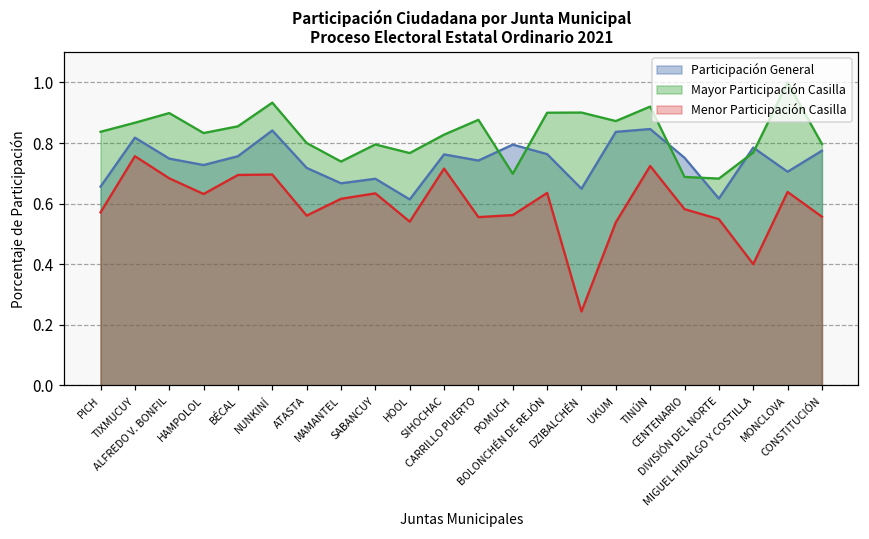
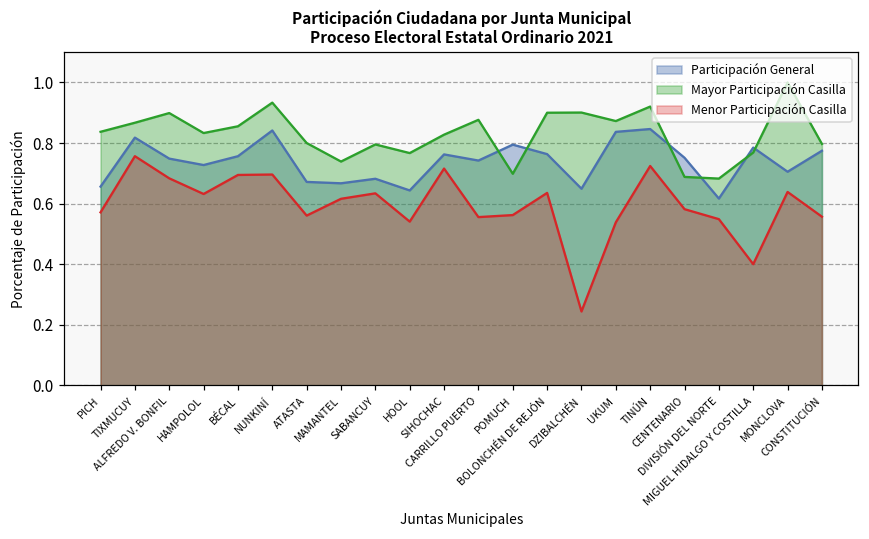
Participación General, ATASTA: 0.72 -> 0.67
Participación General, HOOL: 0.61 -> 0.64
